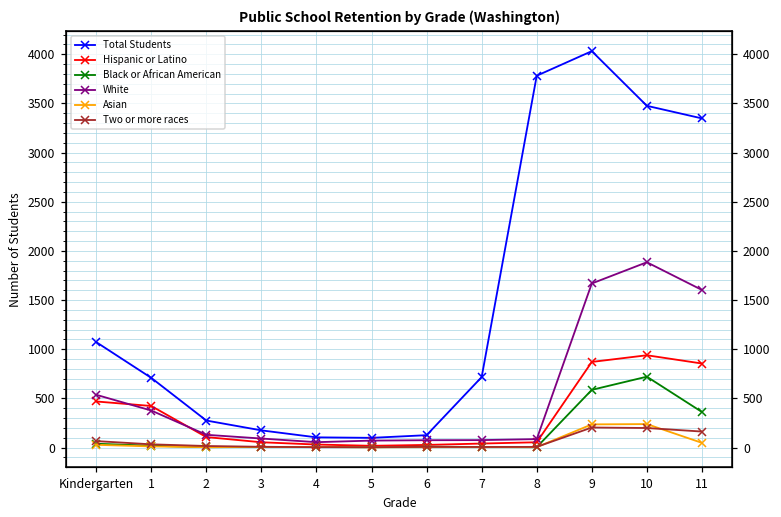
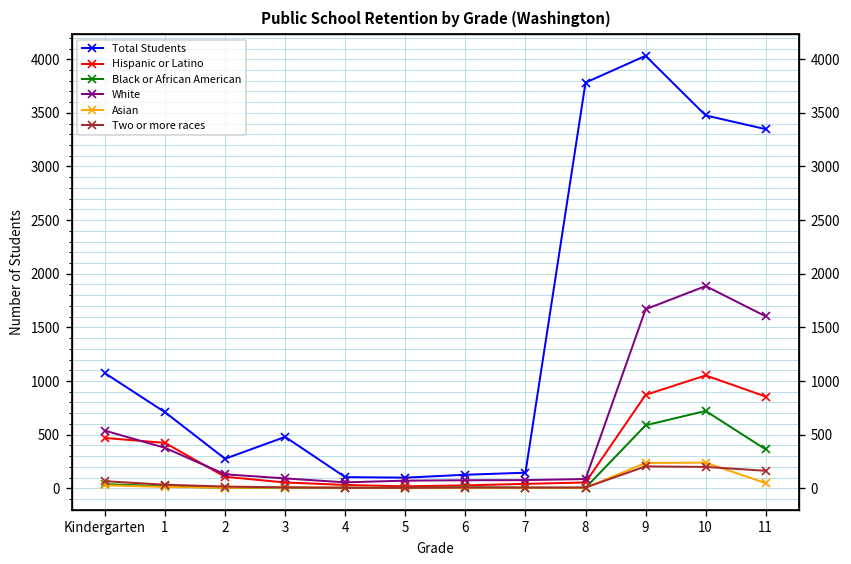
Total Students, 3: 200 -> 500
Total Students, 7: 700 -> 100
Hispanic or Latino, 10: 900 -> 1100
